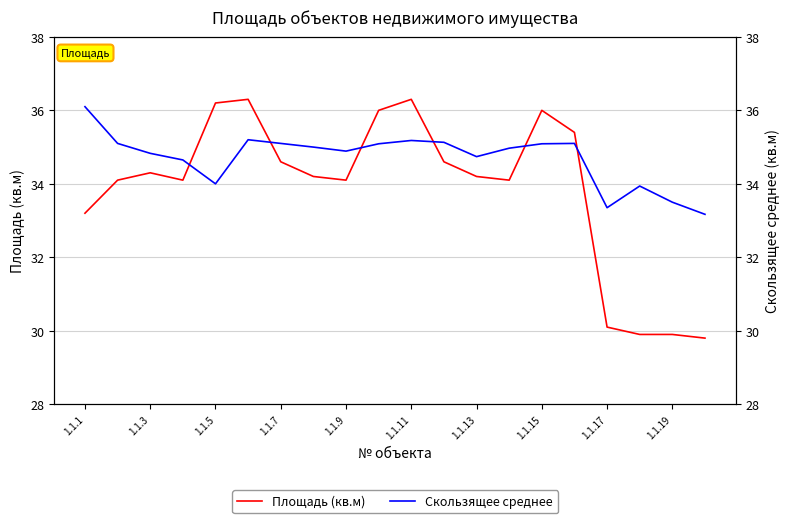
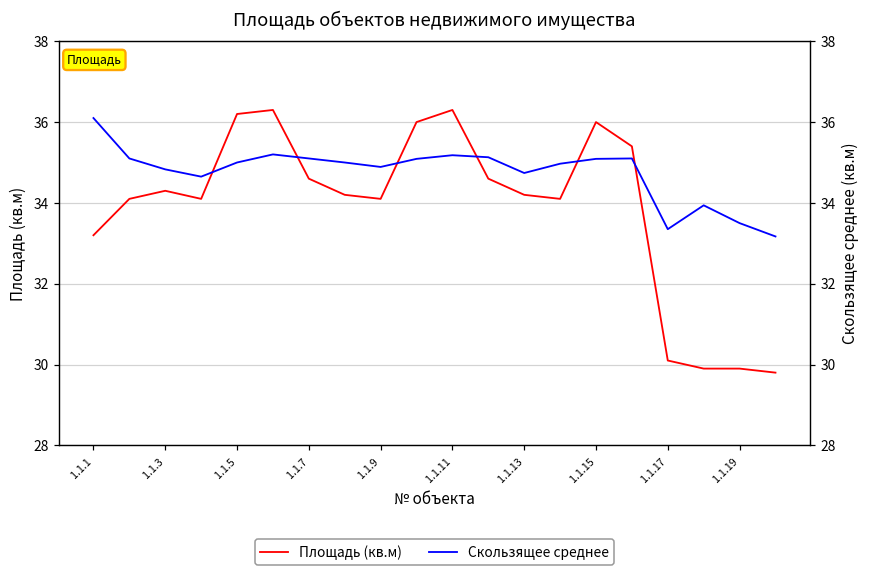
Скользящее среднее, 1.1.5: 34 -> 35
